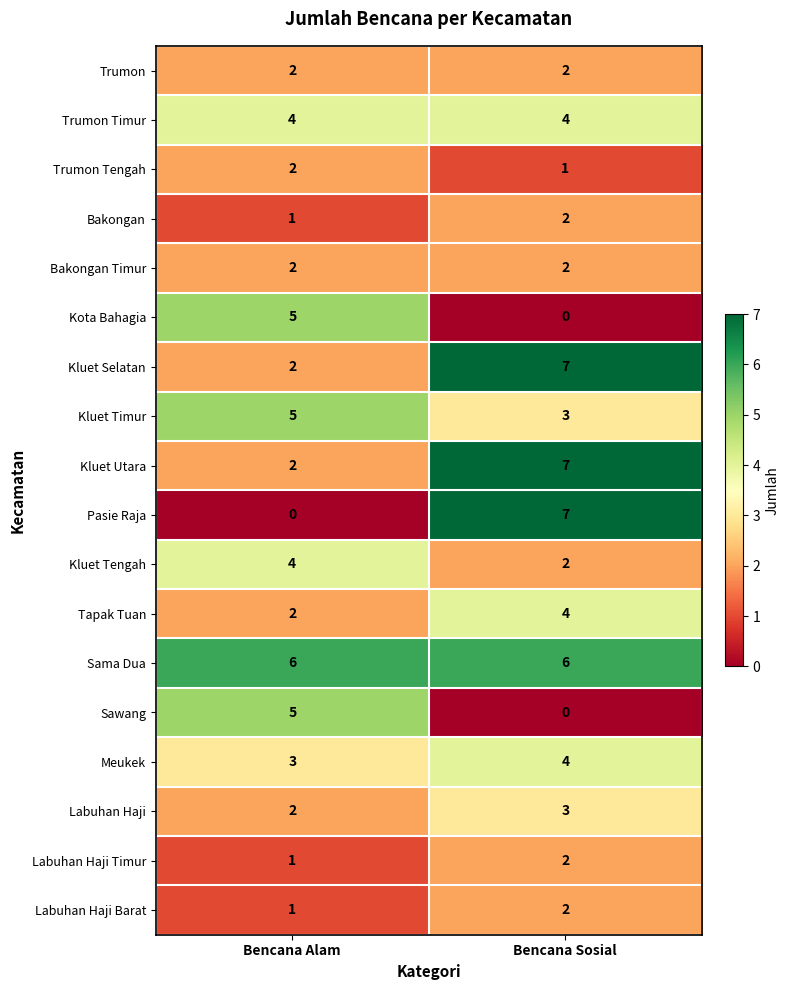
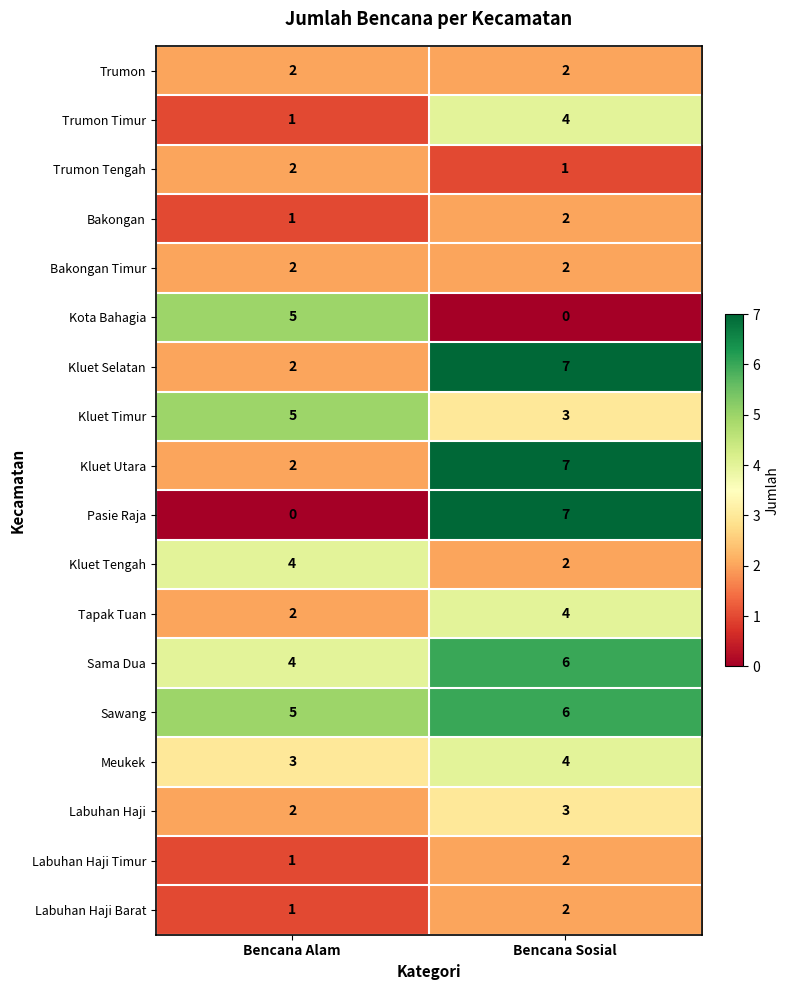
Trumon Timur, Bencana Alam: 4 -> 1
Sama Dua, Bencana Alam: 6 -> 4
Sawang, Bencana Sosial: 0 -> 6
